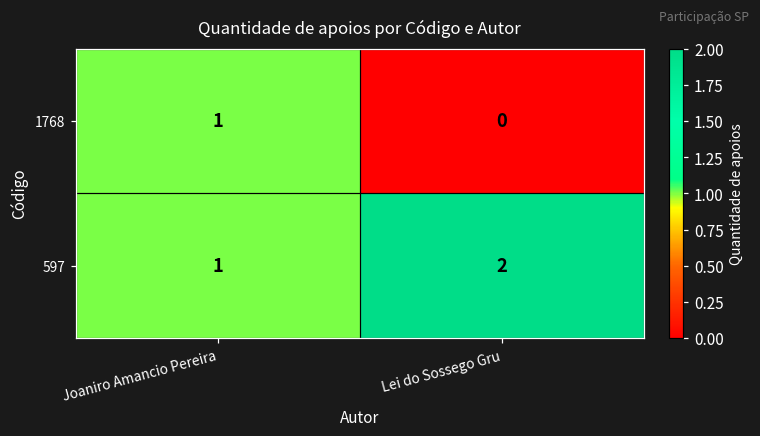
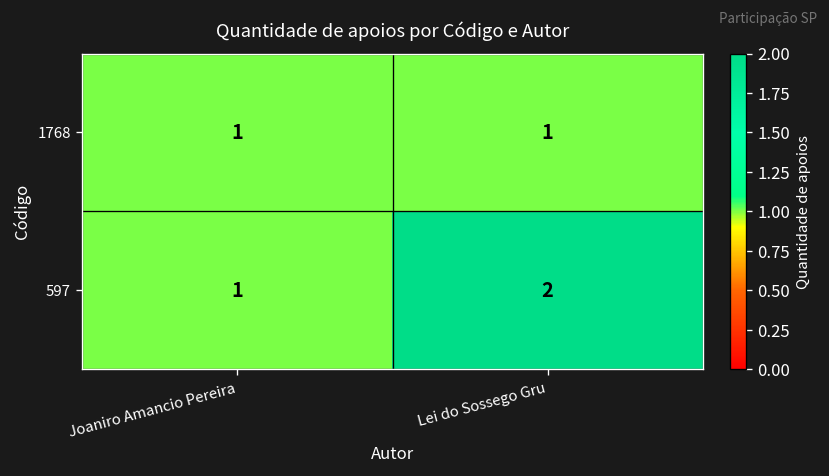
1768, Lei do Sossego Gru: 0 -> 1
